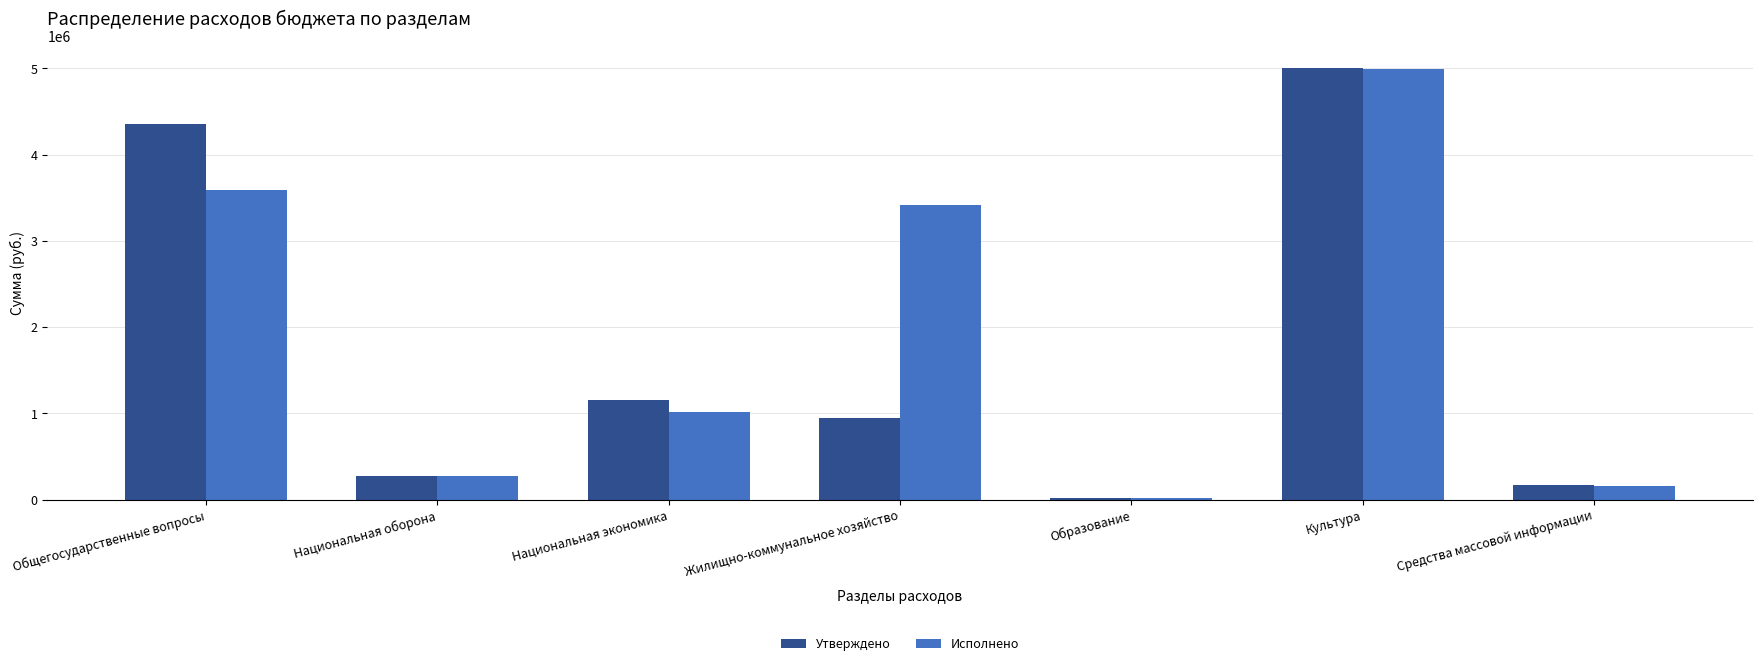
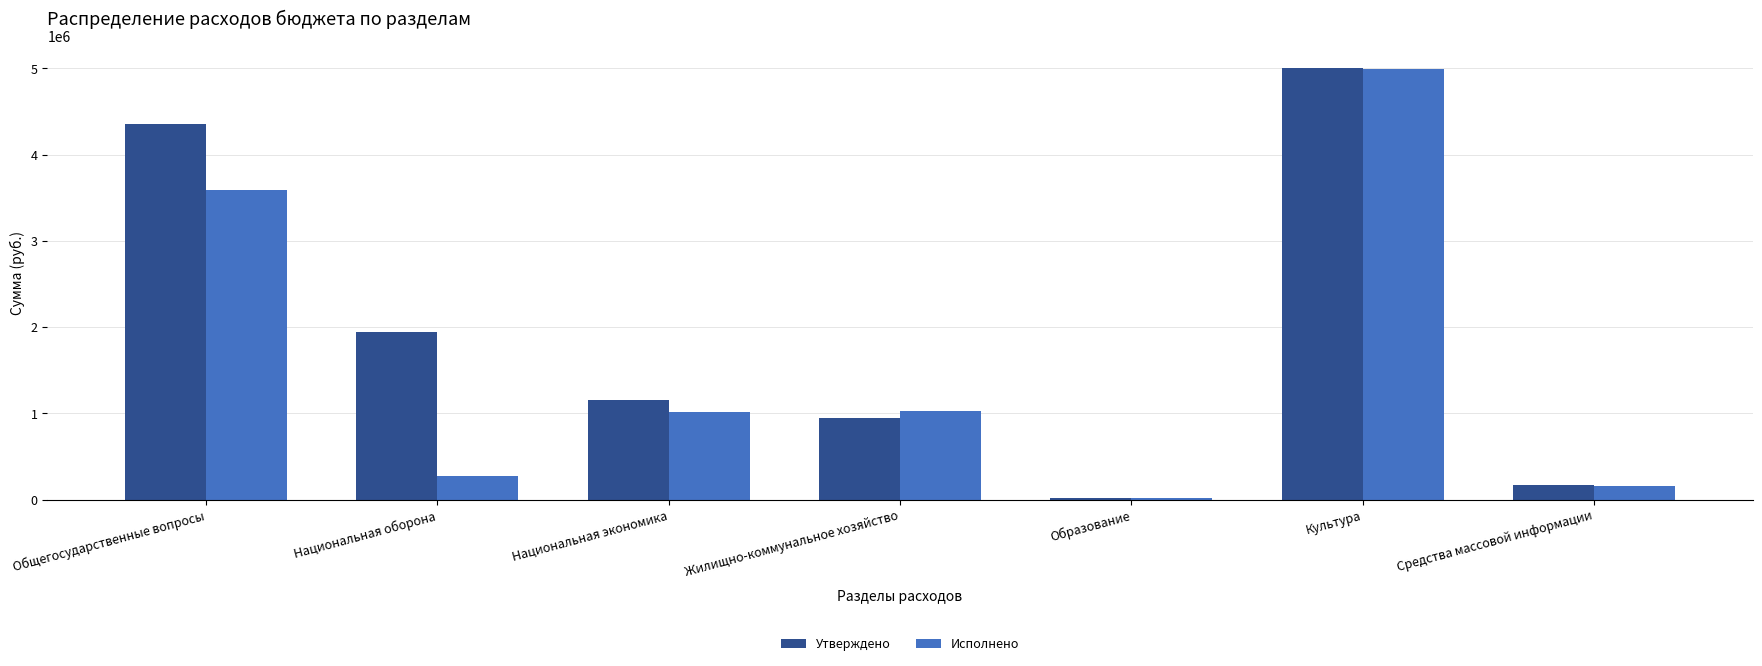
Утверждено, Национальная оборона: 300000 -> 1900000
Исполнено, Жилищно-коммунальное хозяйство: 3400000 -> 1000000
